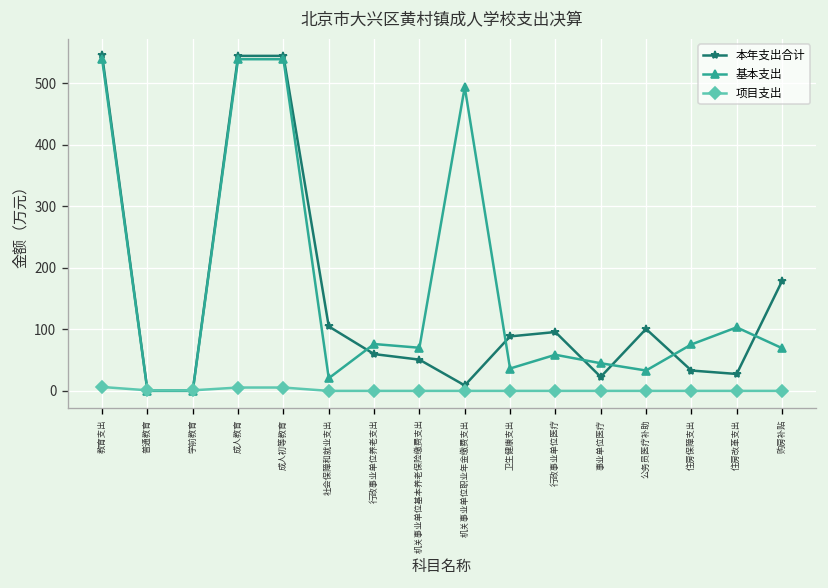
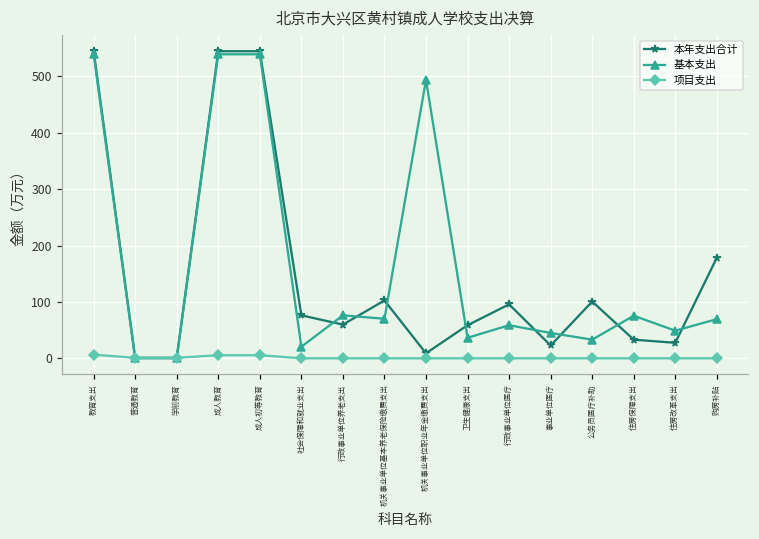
本年支出合计, 社会保障和就业支出: 100 -> 80
本年支出合计, 机关事业单位基本养老保险缴费支出: 50 -> 100
本年支出合计, 卫生健康支出: 90 -> 60
基本支出, 住房改革支出: 100 -> 50
